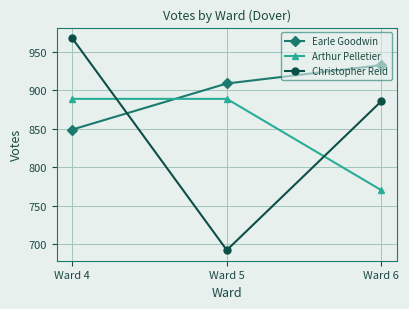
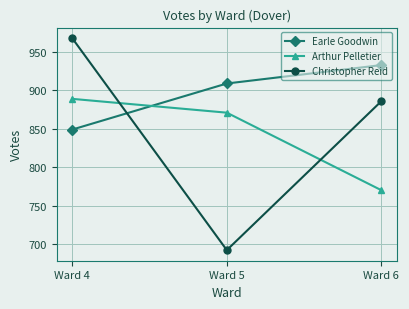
Arthur Pelletier, Ward 5: 890 -> 870
